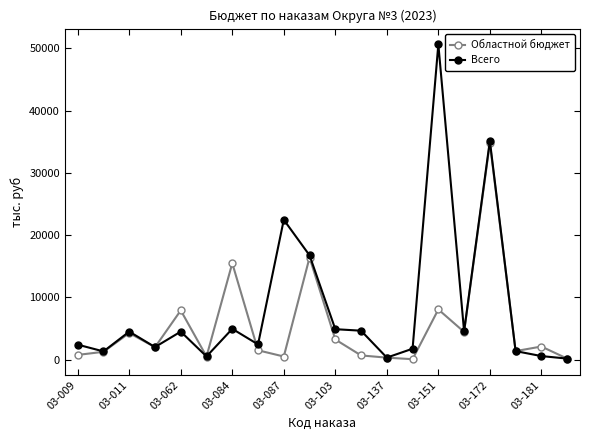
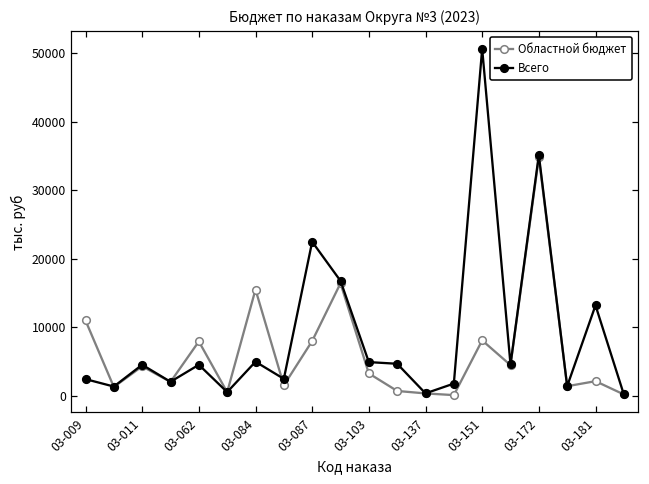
Областной бюджет, 03-009: 1000 -> 11000
Областной бюджет, 03-087: 1000 -> 8000
Всего, 03-181: 1000 -> 13000
